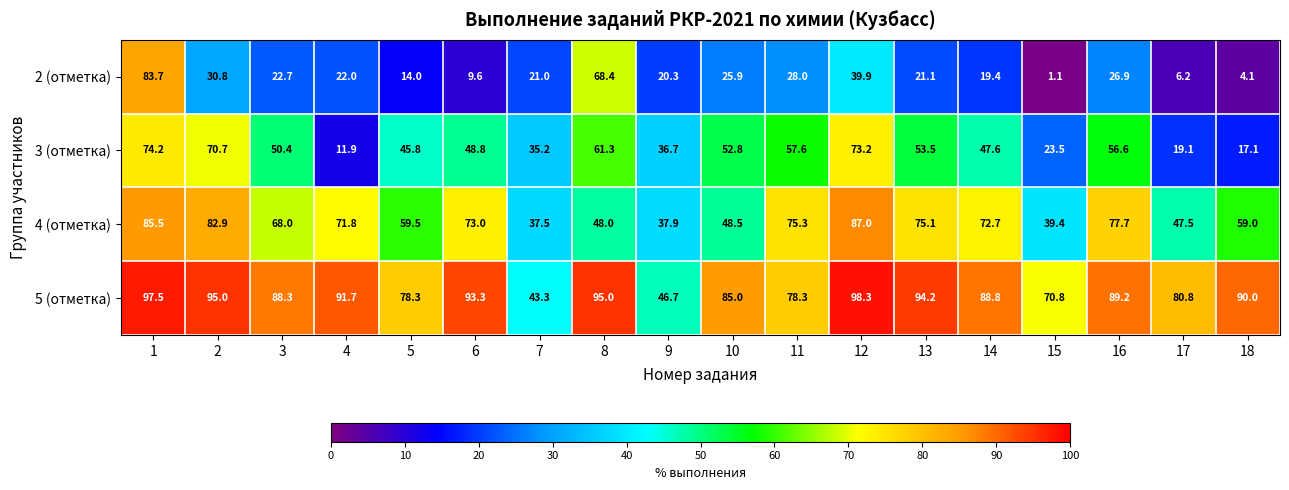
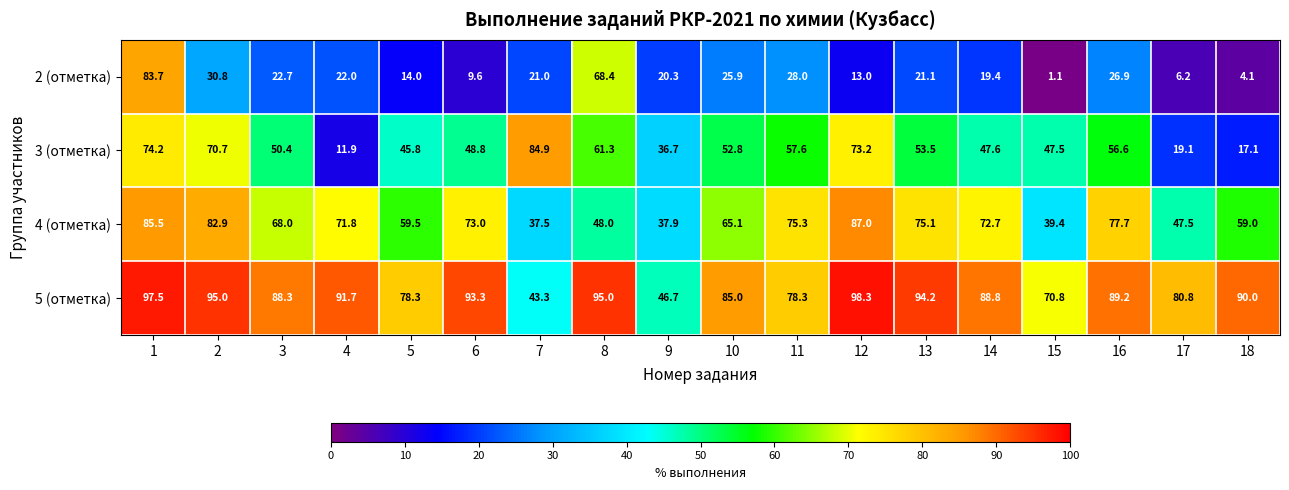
2 (отметка), 12: 39.9 -> 13.0
3 (отметка), 7: 35.2 -> 84.9
3 (отметка), 15: 23.5 -> 47.5
4 (отметка), 10: 48.5 -> 65.1
